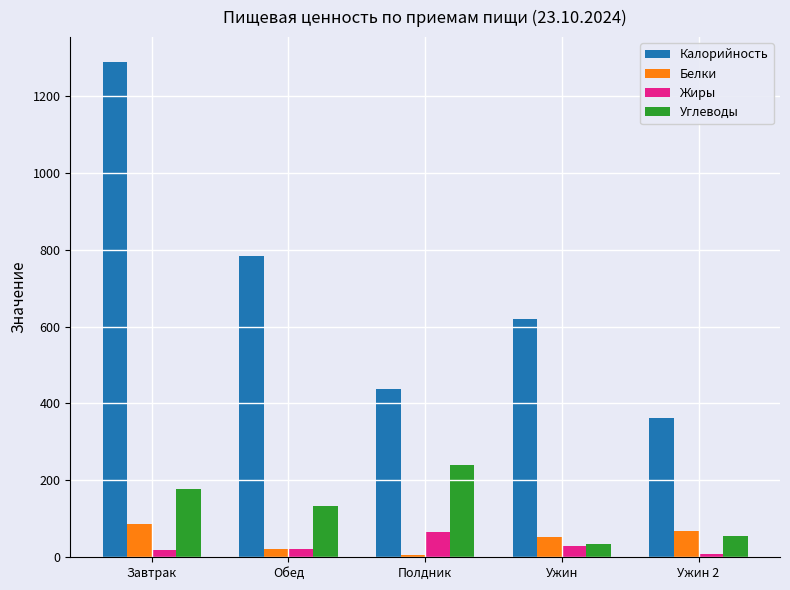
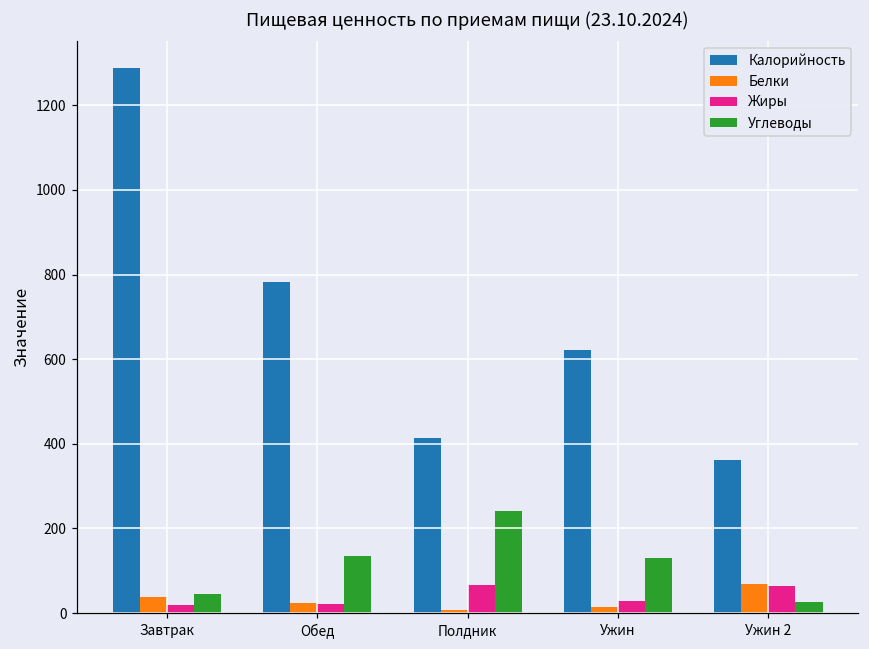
Белки, Завтрак: 90 -> 40
Углеводы, Завтрак: 180 -> 50
Калорийность, Полдник: 440 -> 410
Белки, Ужин: 50 -> 10
Углеводы, Ужин: 40 -> 130
Жиры, Ужин 2: 10 -> 60
Углеводы, Ужин 2: 60 -> 30
